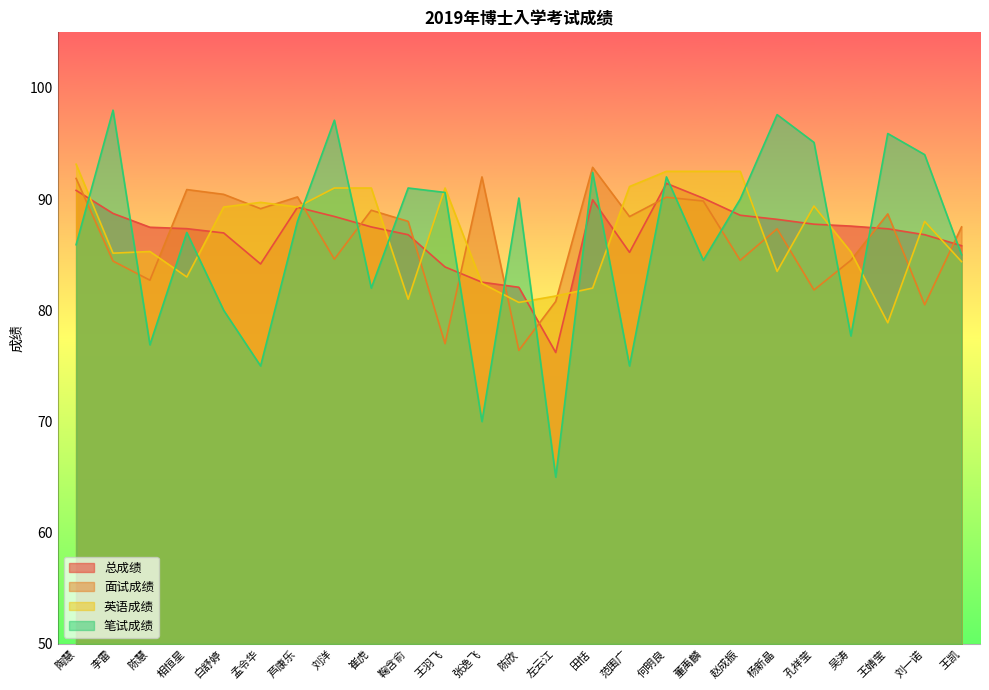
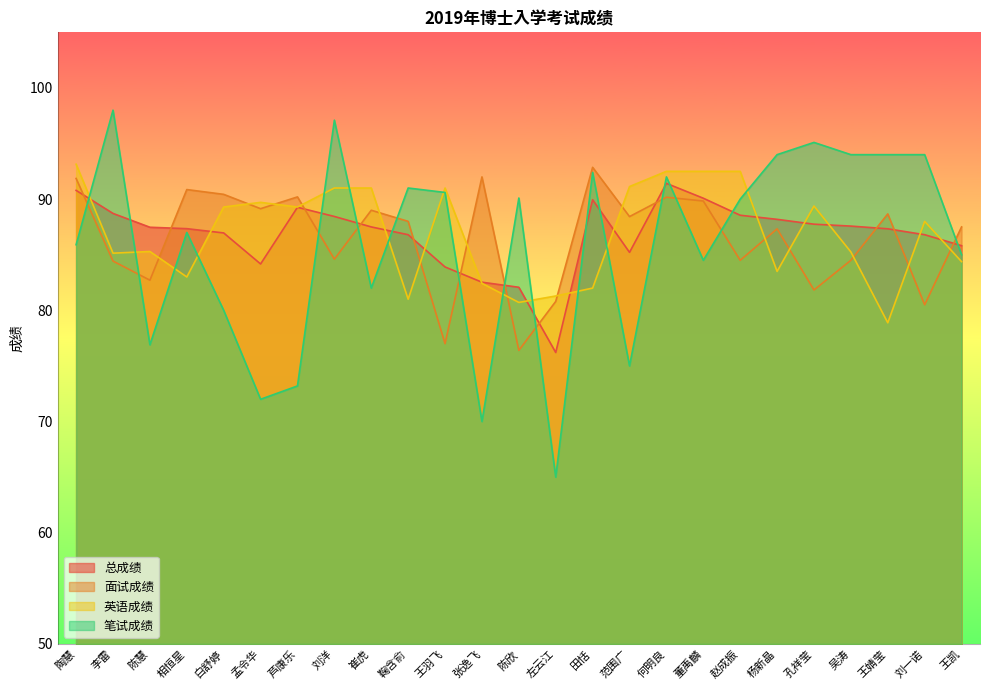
笔试成绩, 孟令华: 75 -> 72
笔试成绩, 芦康乐: 88.0 -> 73.2
笔试成绩, 杨新晶: 97.6 -> 94.0
笔试成绩, 吴涛: 77.7 -> 94.0
笔试成绩, 王婧莹: 95.9 -> 94.0
